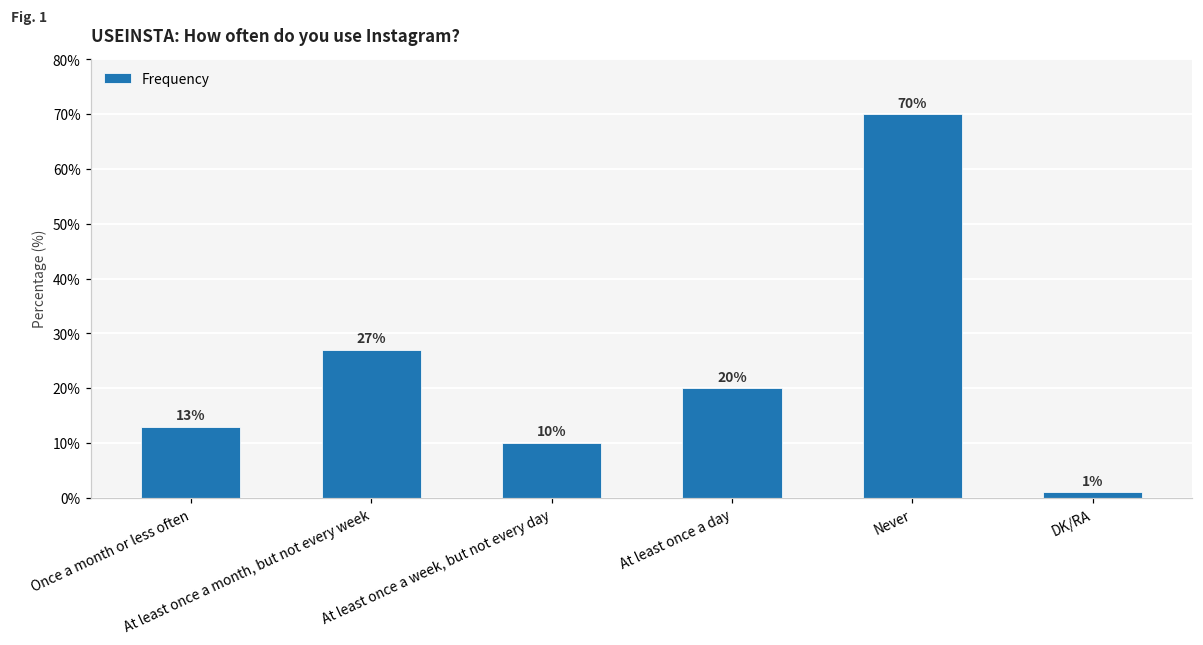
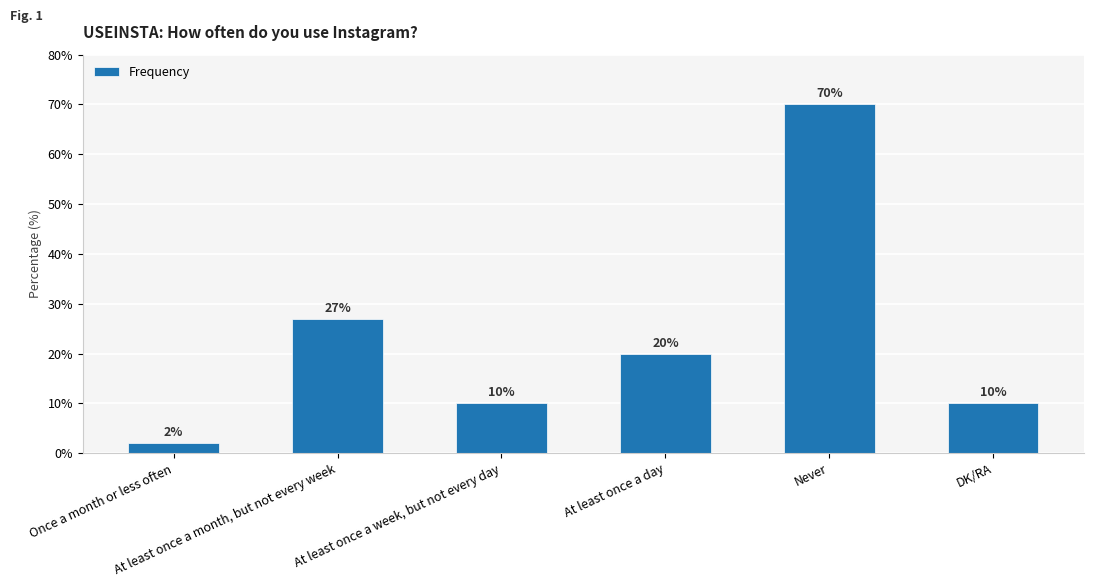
Once a month or less often: 13% -> 2%
DK/RA: 1% -> 10%
